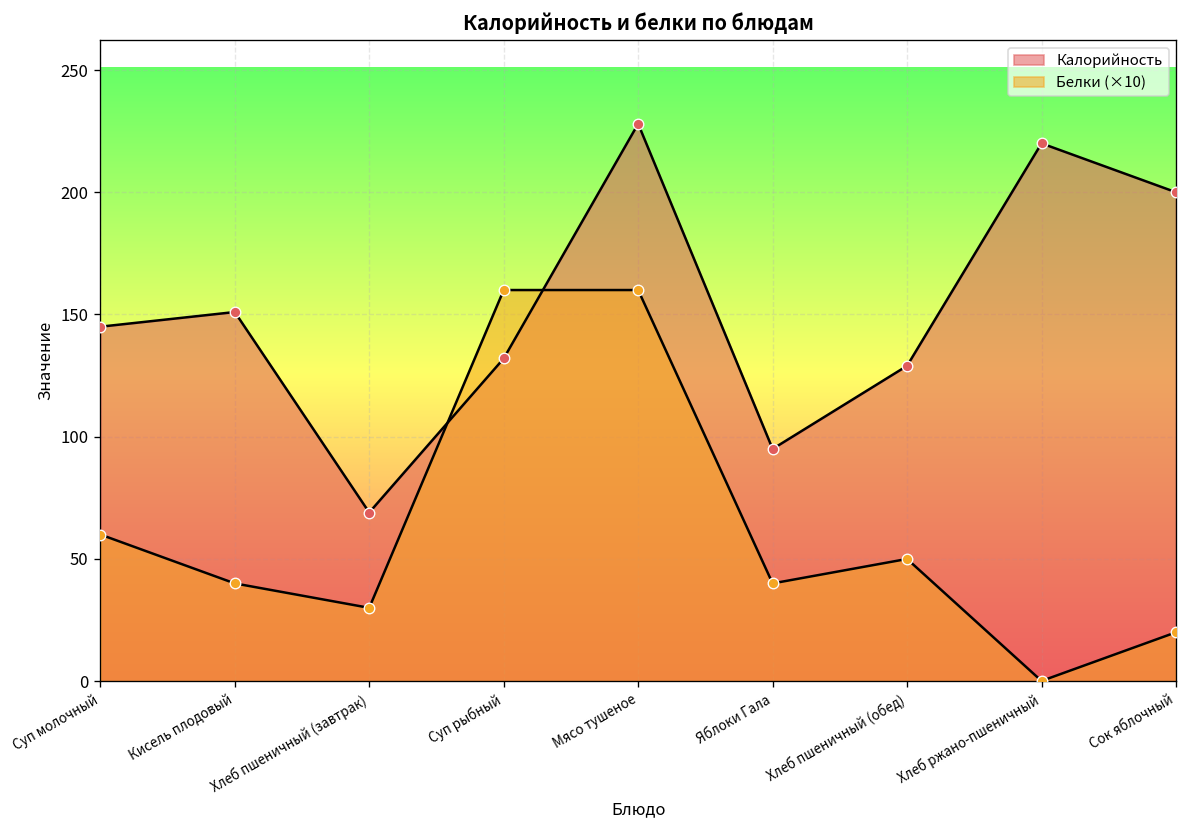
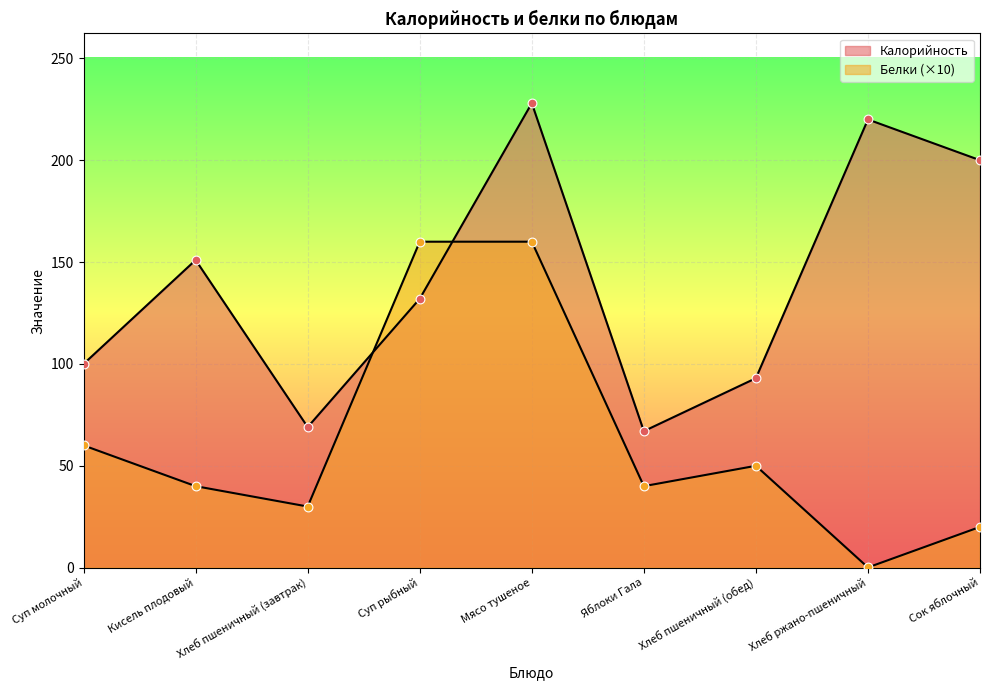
Калорийность, Суп молочный: 145 -> 100
Калорийность, Яблоки Гала: 95 -> 67
Калорийность, Хлеб пшеничный (обед): 129 -> 93
